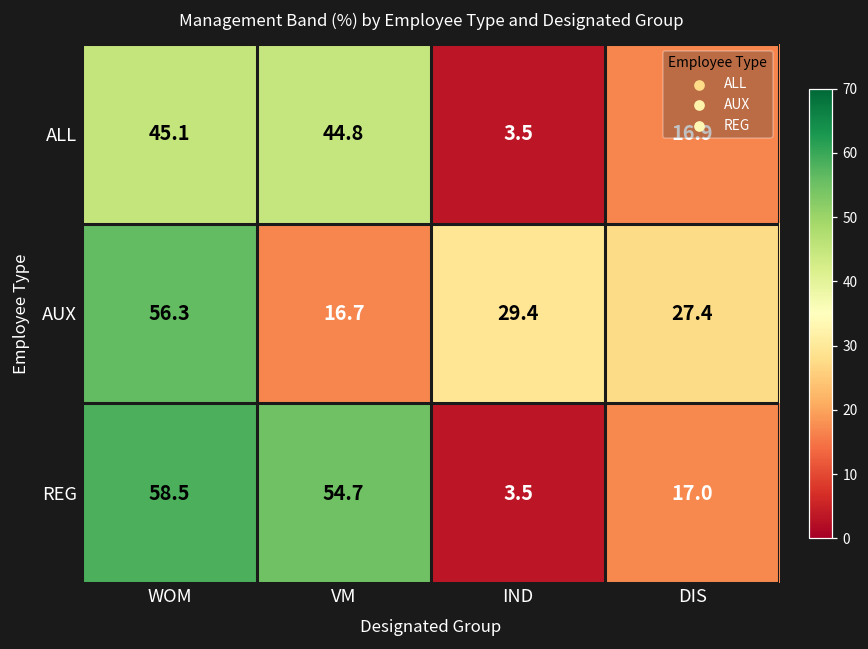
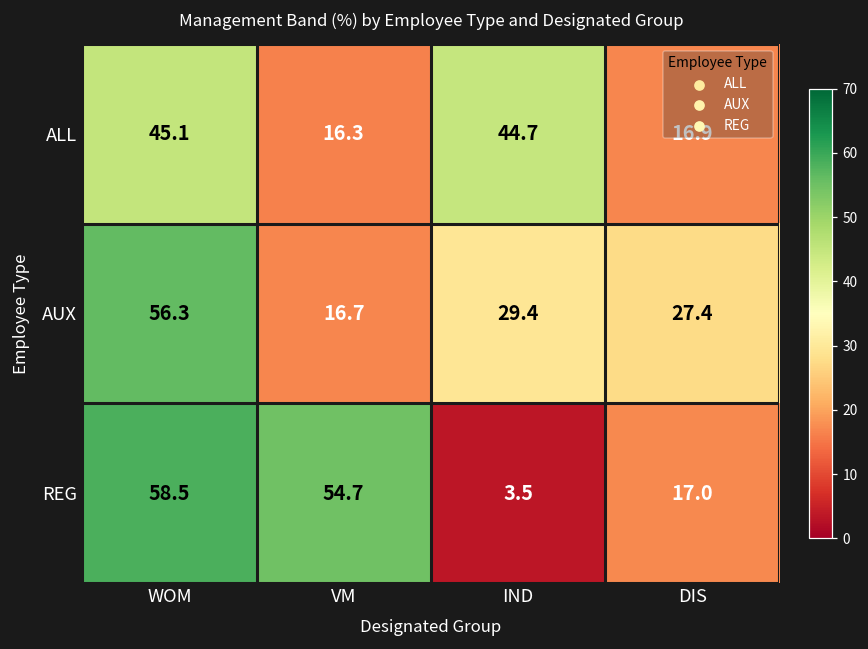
ALL, VM: 44.8 -> 16.3
ALL, IND: 3.5 -> 44.7
